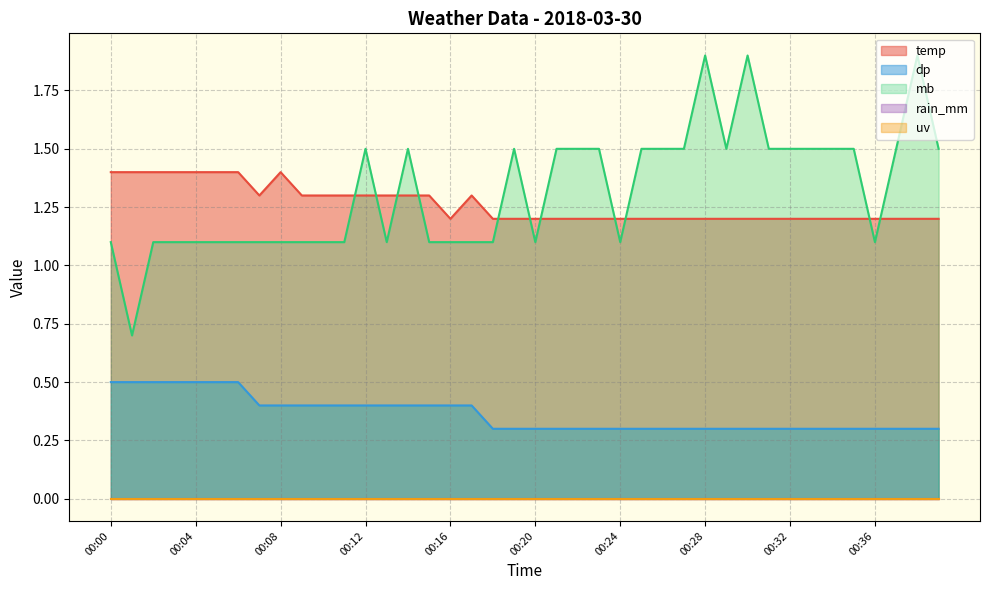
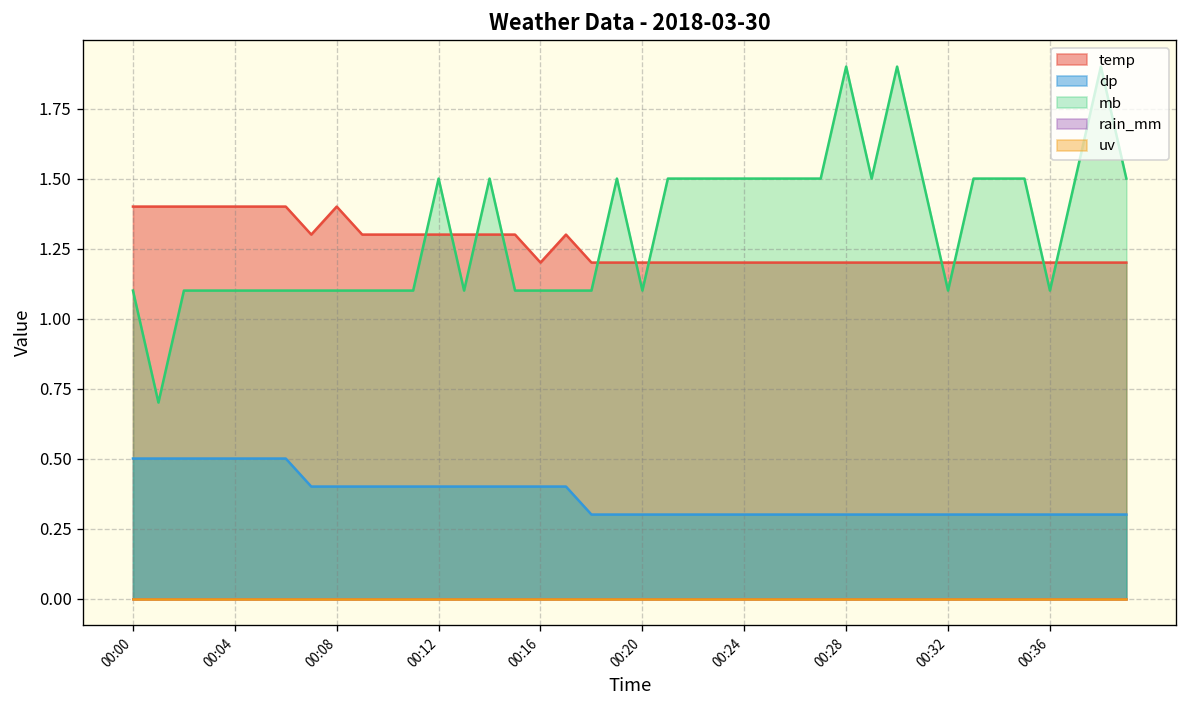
mb, 00:24: 1.10 -> 1.50
mb, 00:32: 1.50 -> 1.10
